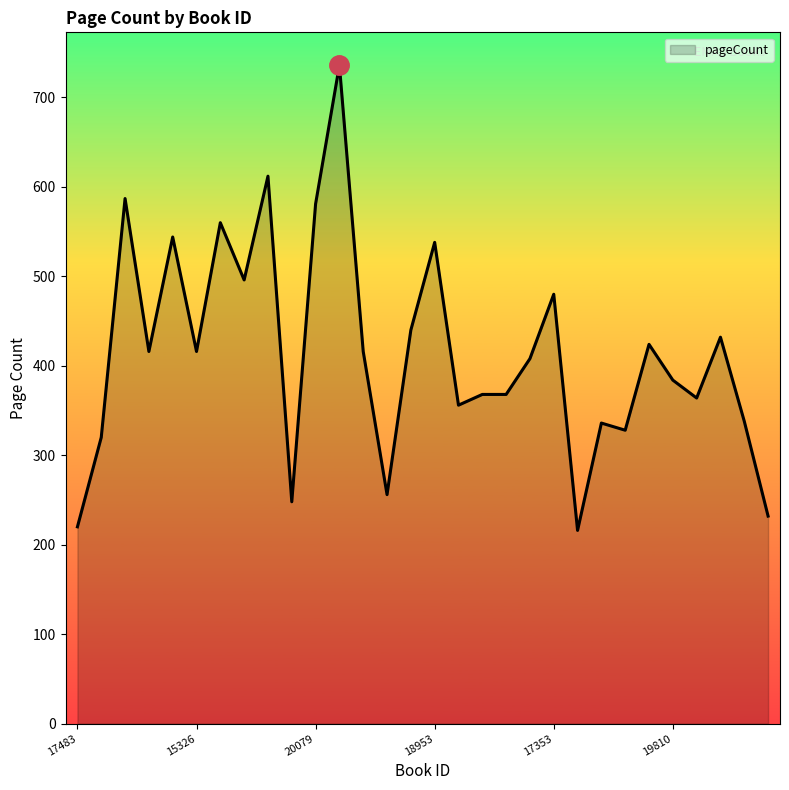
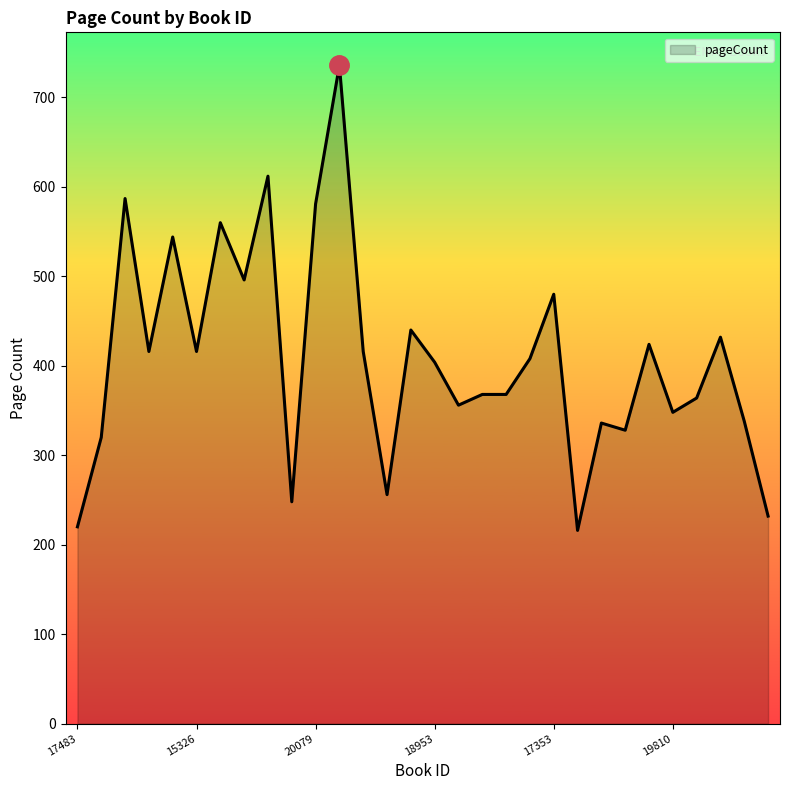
pageCount, 18953: 540 -> 400
pageCount, 19810: 380 -> 350
